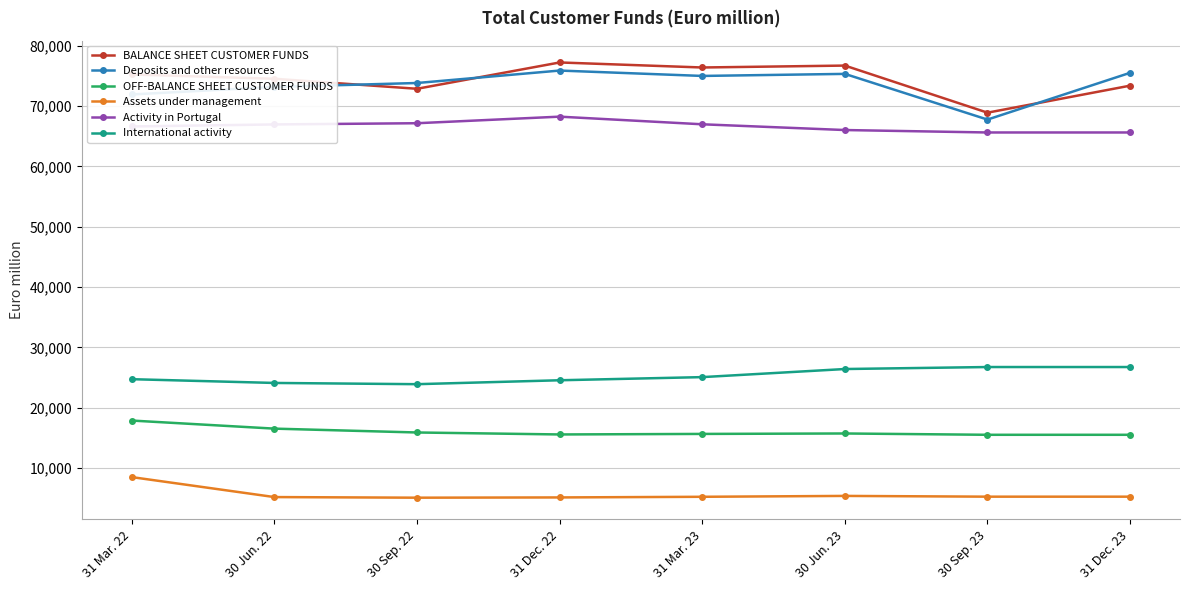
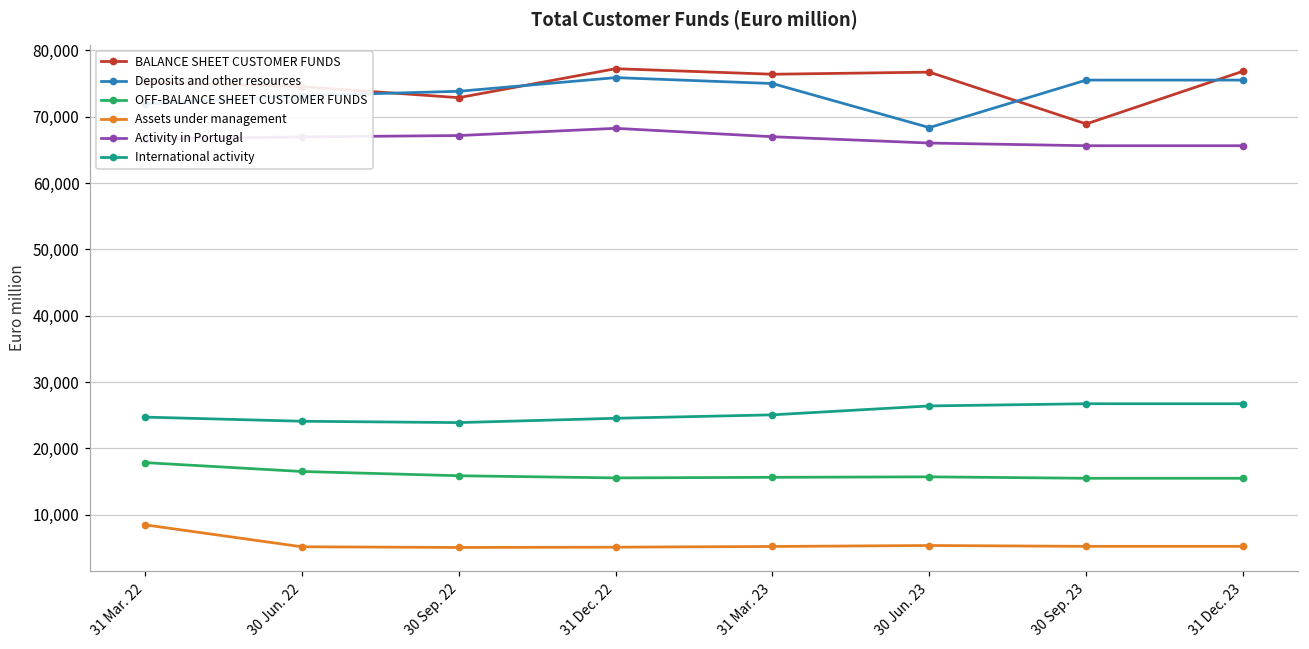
Deposits and other resources, 30 Jun. 23: 75,000 -> 68,000
Deposits and other resources, 30 Sep. 23: 68,000 -> 76,000
BALANCE SHEET CUSTOMER FUNDS, 31 Dec. 23: 73,000 -> 77,000
